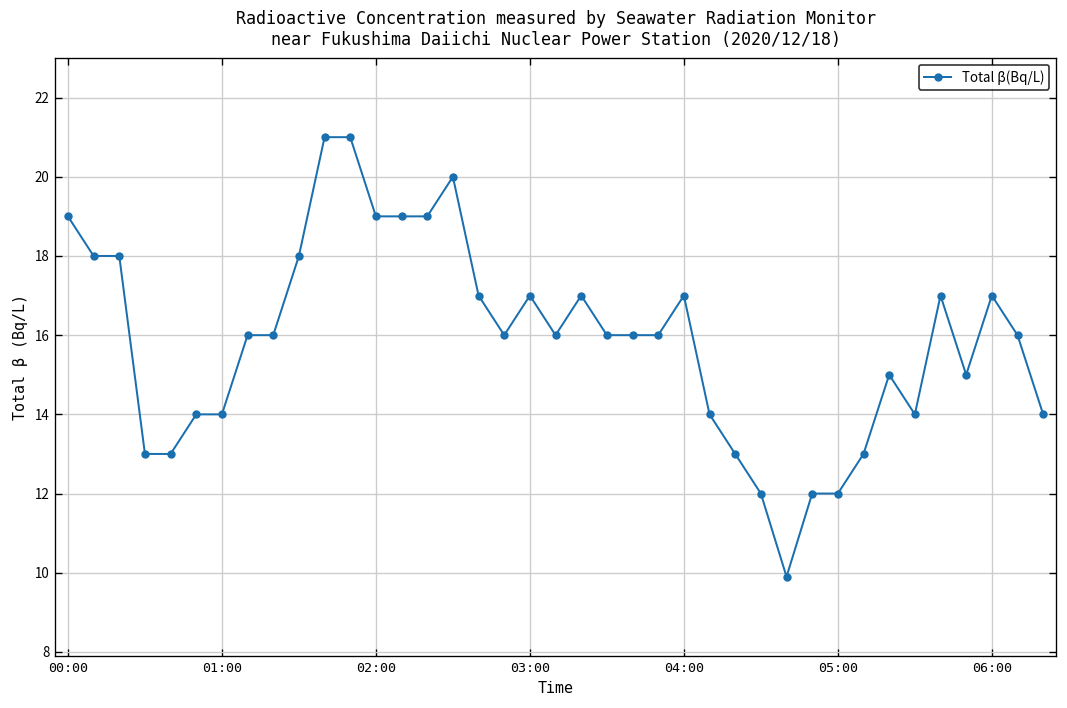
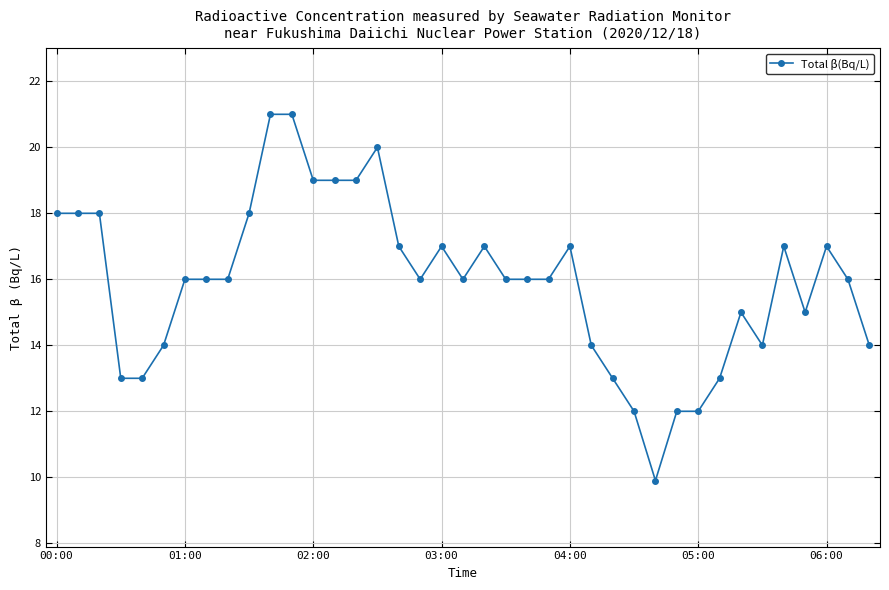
00:00: 19 -> 18
01:00: 14 -> 16
